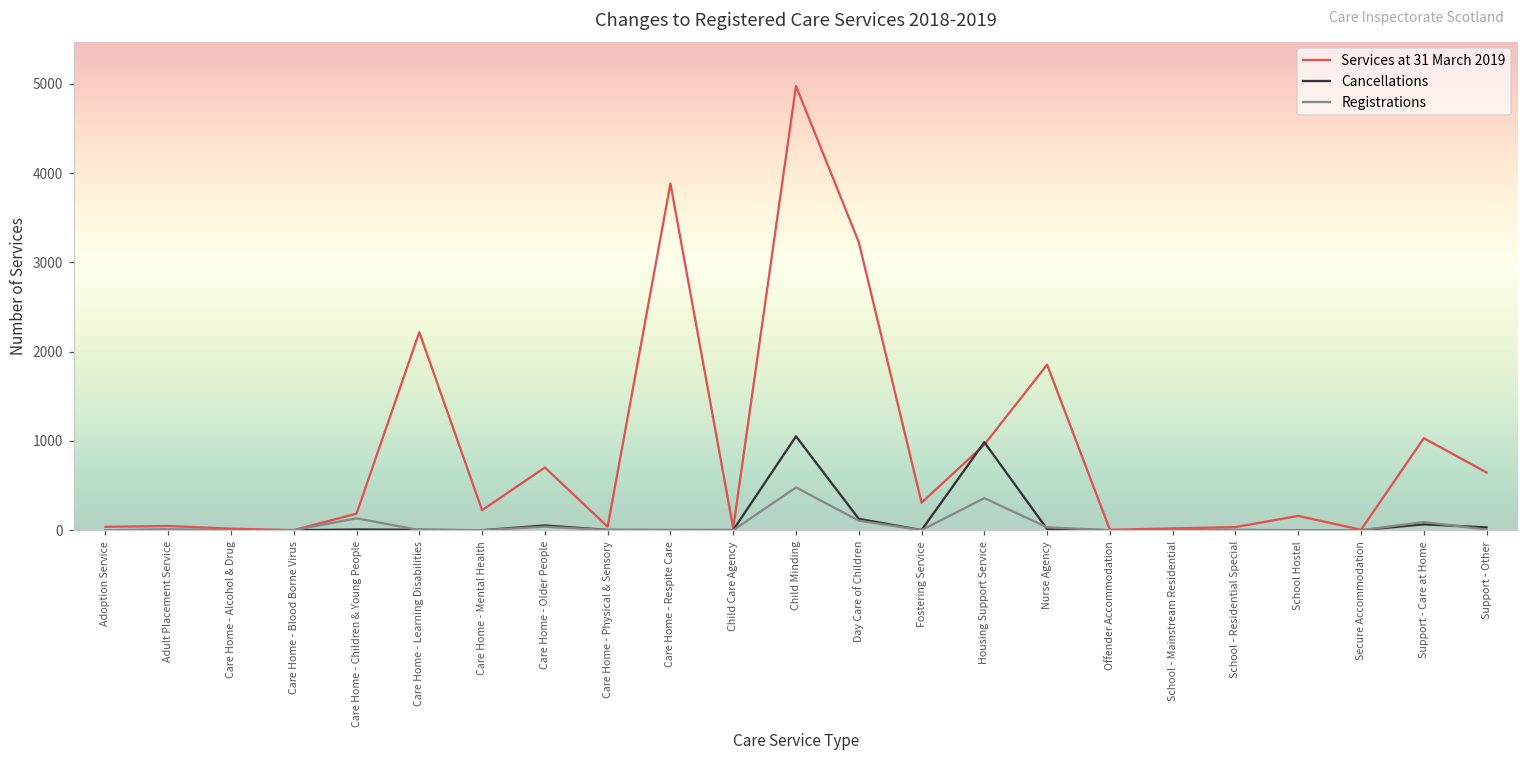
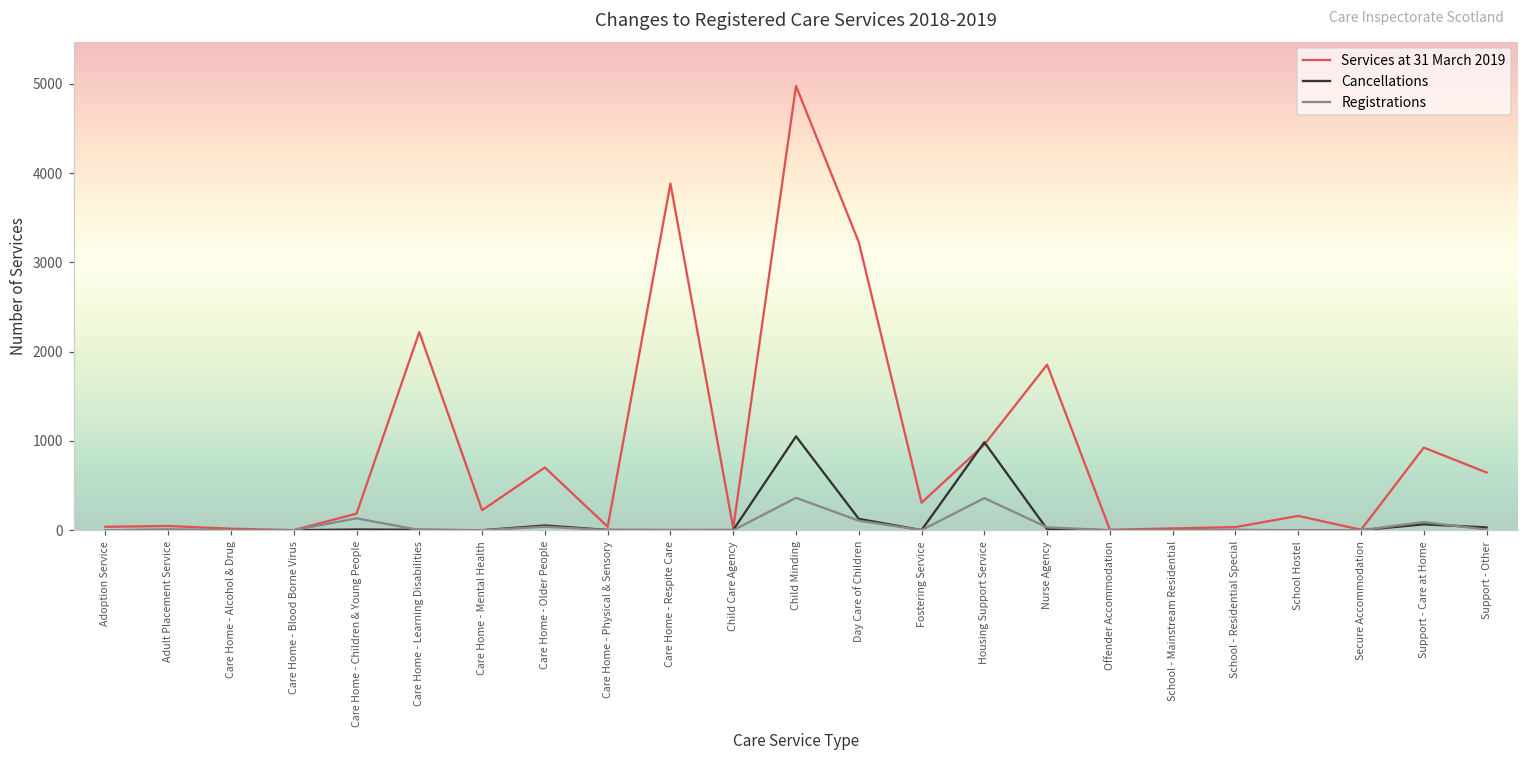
Registrations, Child Minding: 500 -> 400
Services at 31 March 2019, Support - Care at Home: 1000 -> 900
